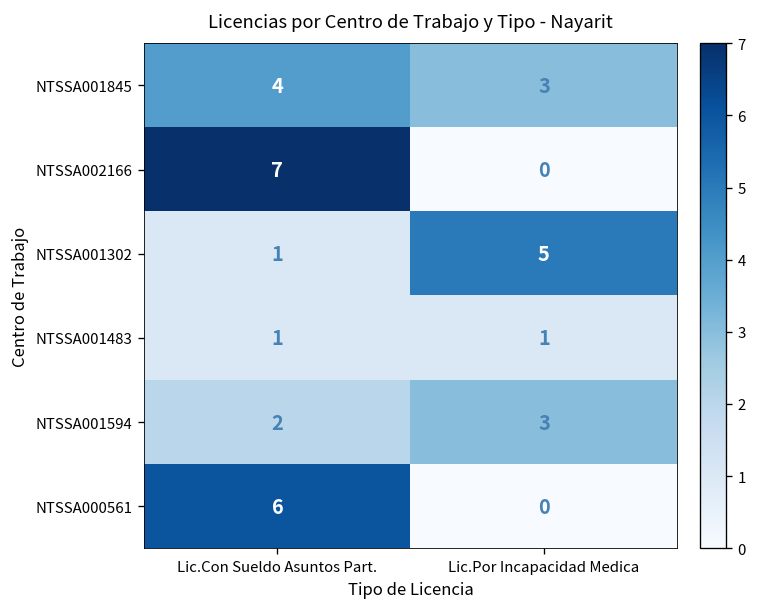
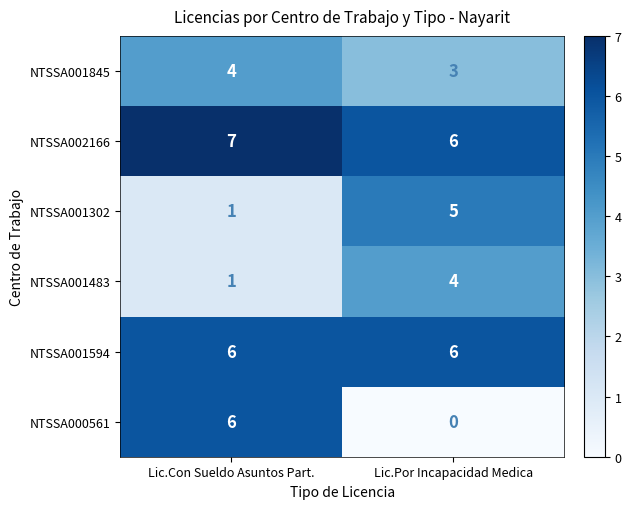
NTSSA002166, Lic.Por Incapacidad Medica: 0 -> 6
NTSSA001483, Lic.Por Incapacidad Medica: 1 -> 4
NTSSA001594, Lic.Con Sueldo Asuntos Part.: 2 -> 6
NTSSA001594, Lic.Por Incapacidad Medica: 3 -> 6
